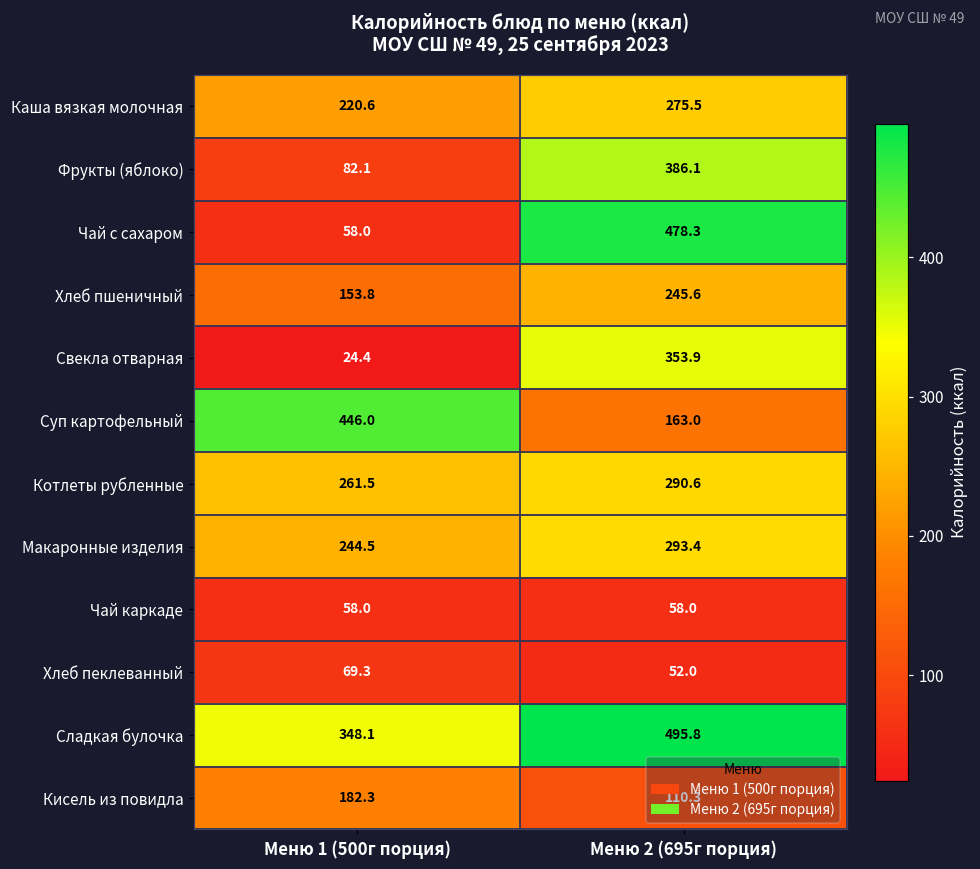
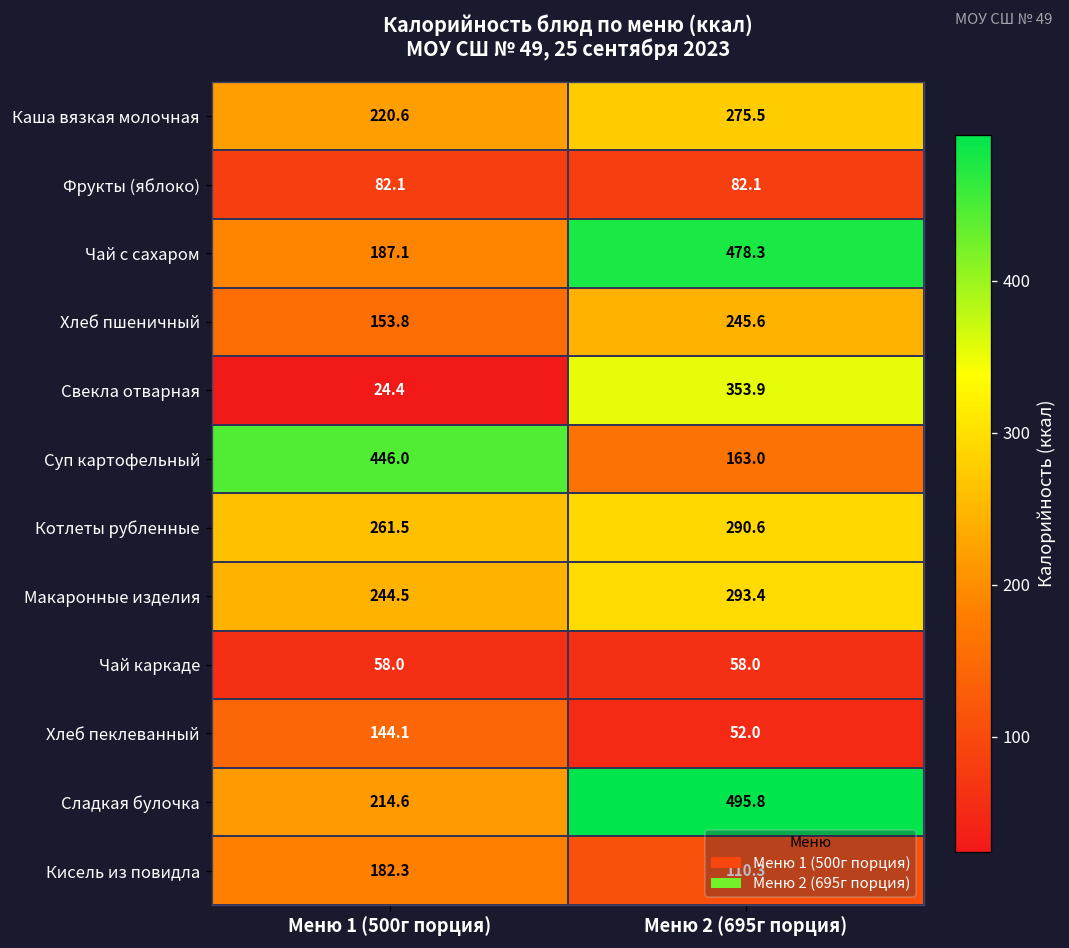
Фрукты (яблоко), Меню 2 (695г порция): 386.1 -> 82.1
Чай с сахаром, Меню 1 (500г порция): 58.0 -> 187.1
Хлеб пеклеванный, Меню 1 (500г порция): 69.3 -> 144.1
Сладкая булочка, Меню 1 (500г порция): 348.1 -> 214.6
